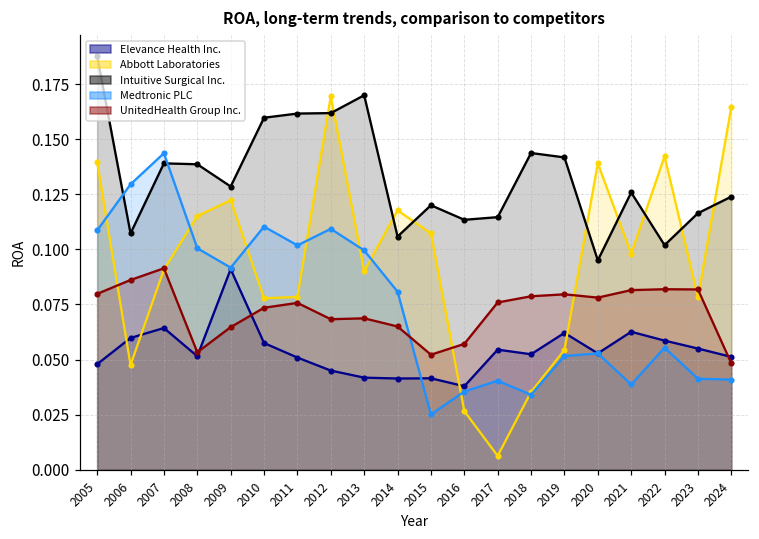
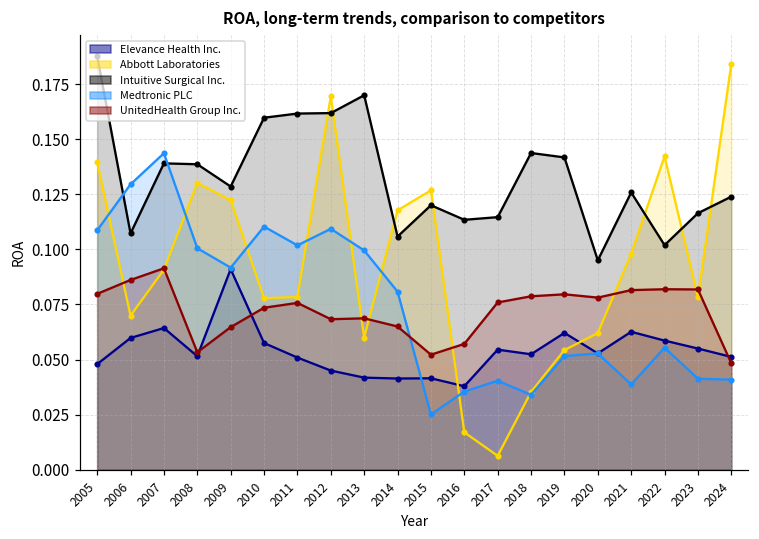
Abbott Laboratories, 2006: 0.048 -> 0.070
Abbott Laboratories, 2008: 0.115 -> 0.130
Abbott Laboratories, 2013: 0.09 -> 0.06
Abbott Laboratories, 2015: 0.107 -> 0.127
Abbott Laboratories, 2016: 0.027 -> 0.017
Abbott Laboratories, 2020: 0.139 -> 0.062
Abbott Laboratories, 2024: 0.165 -> 0.184
